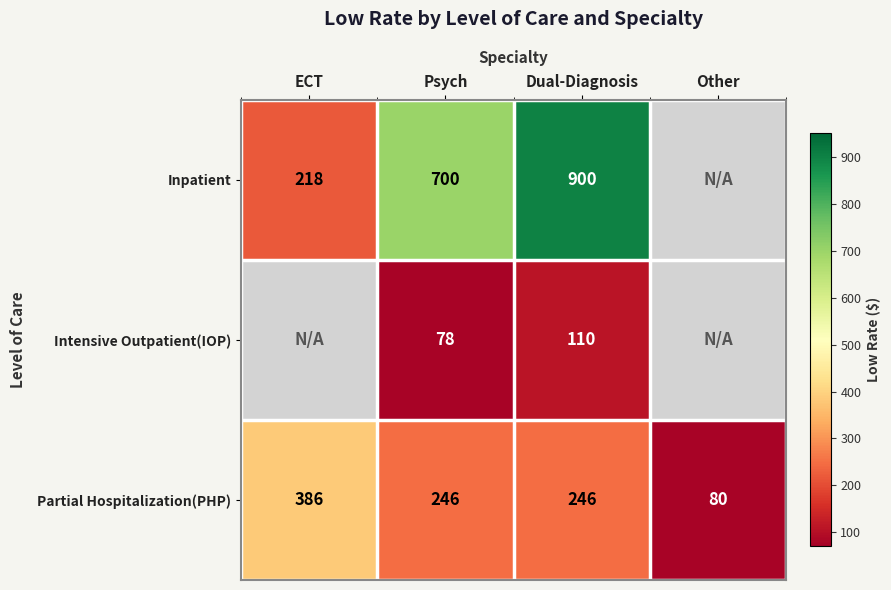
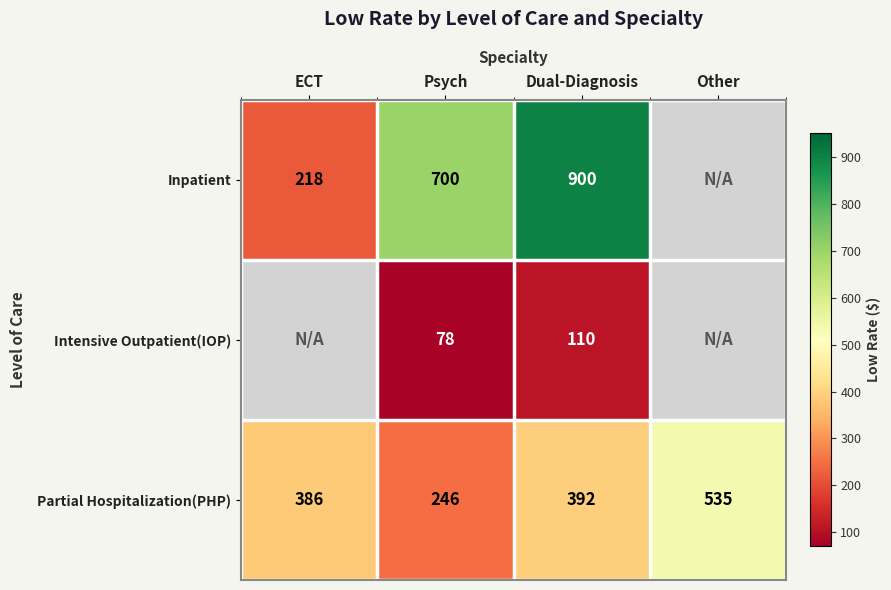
Partial Hospitalization(PHP), Dual-Diagnosis: 246 -> 392
Partial Hospitalization(PHP), Other: 80 -> 535
